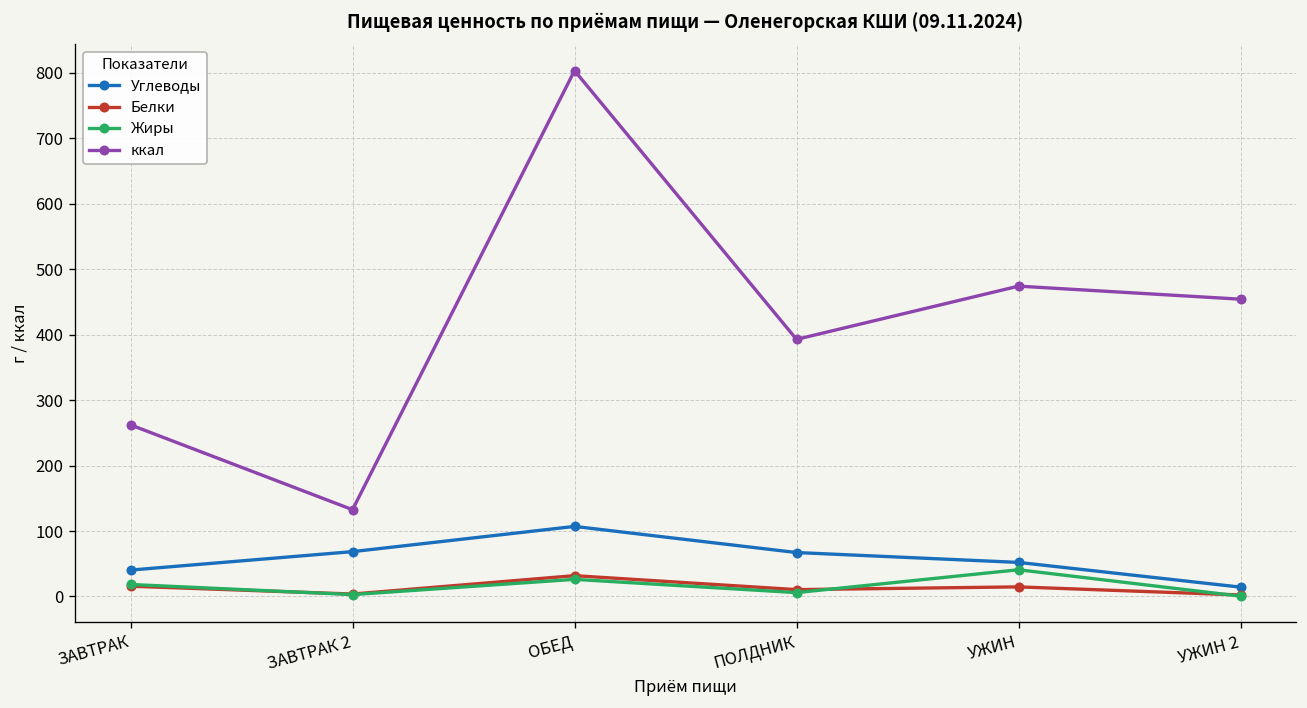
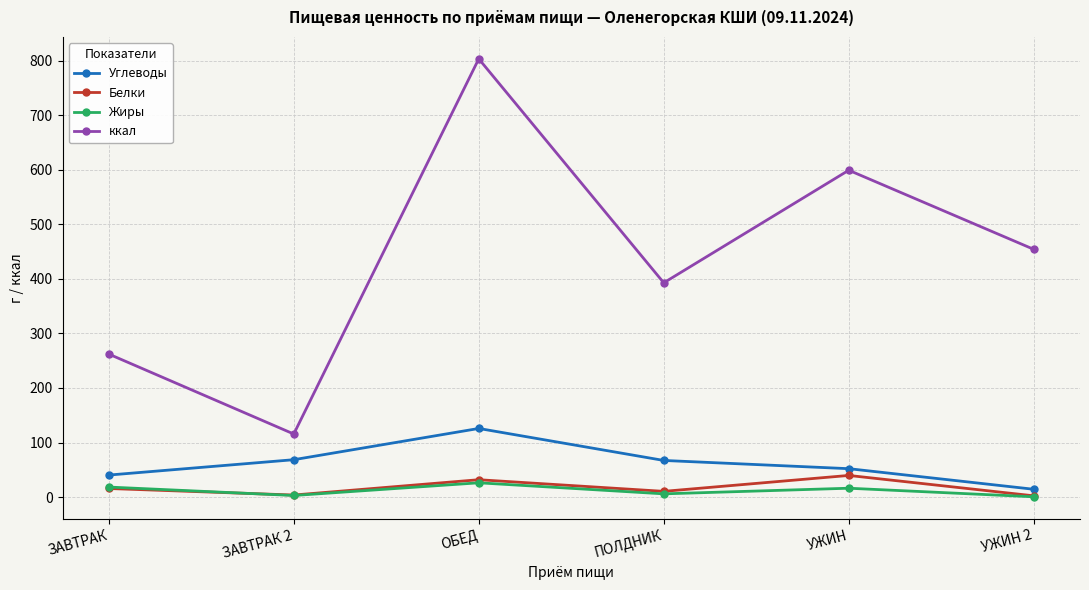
ккал, ЗАВТРАК 2: 130 -> 120
Углеводы, ОБЕД: 110 -> 130
Белки, УЖИН: 10 -> 40
Жиры, УЖИН: 40 -> 20
ккал, УЖИН: 470 -> 600
